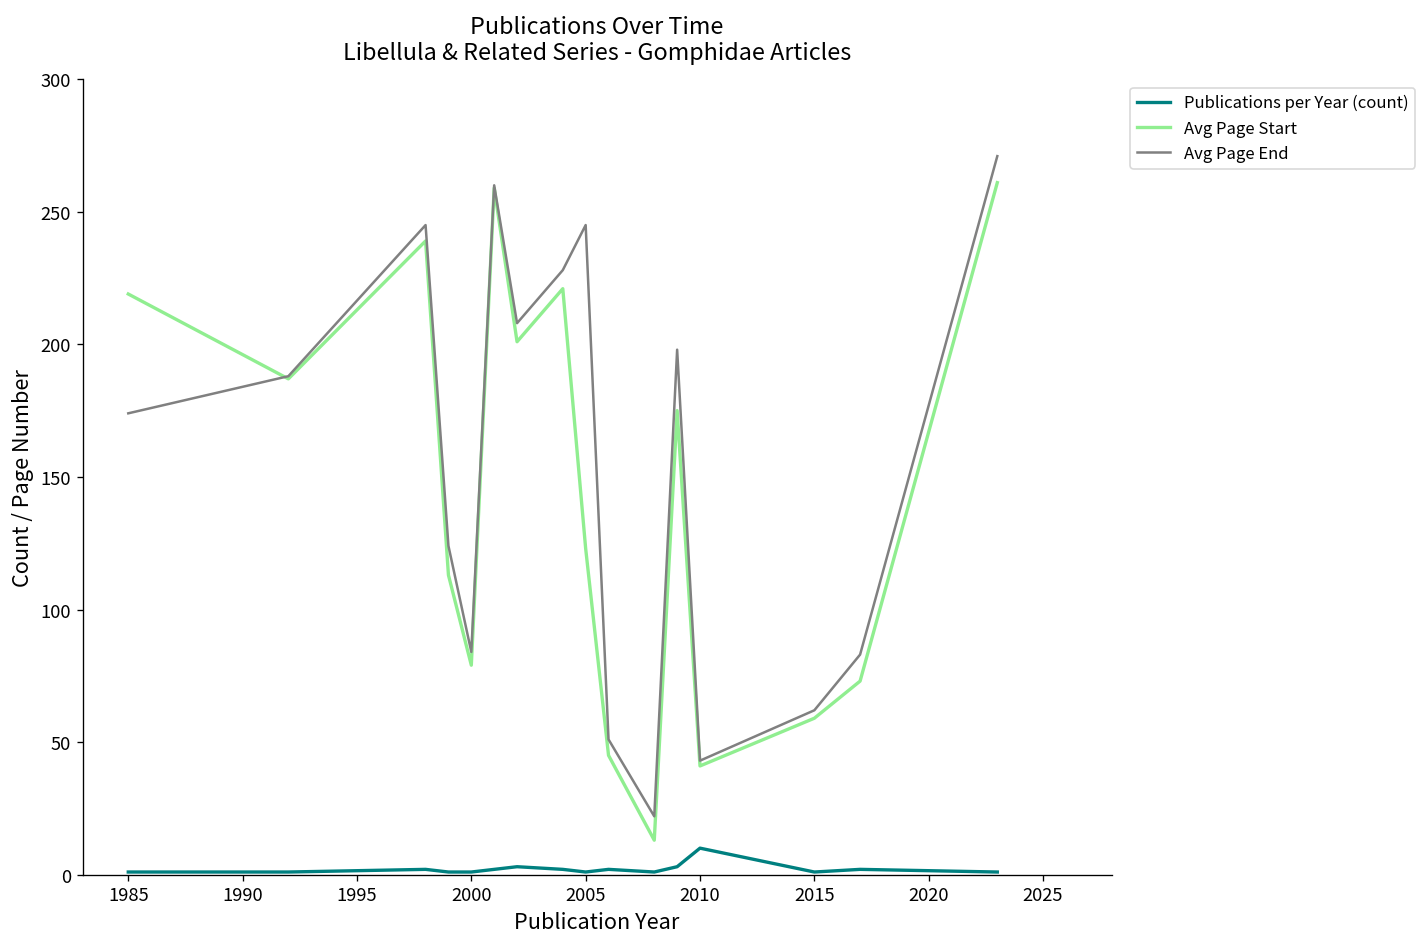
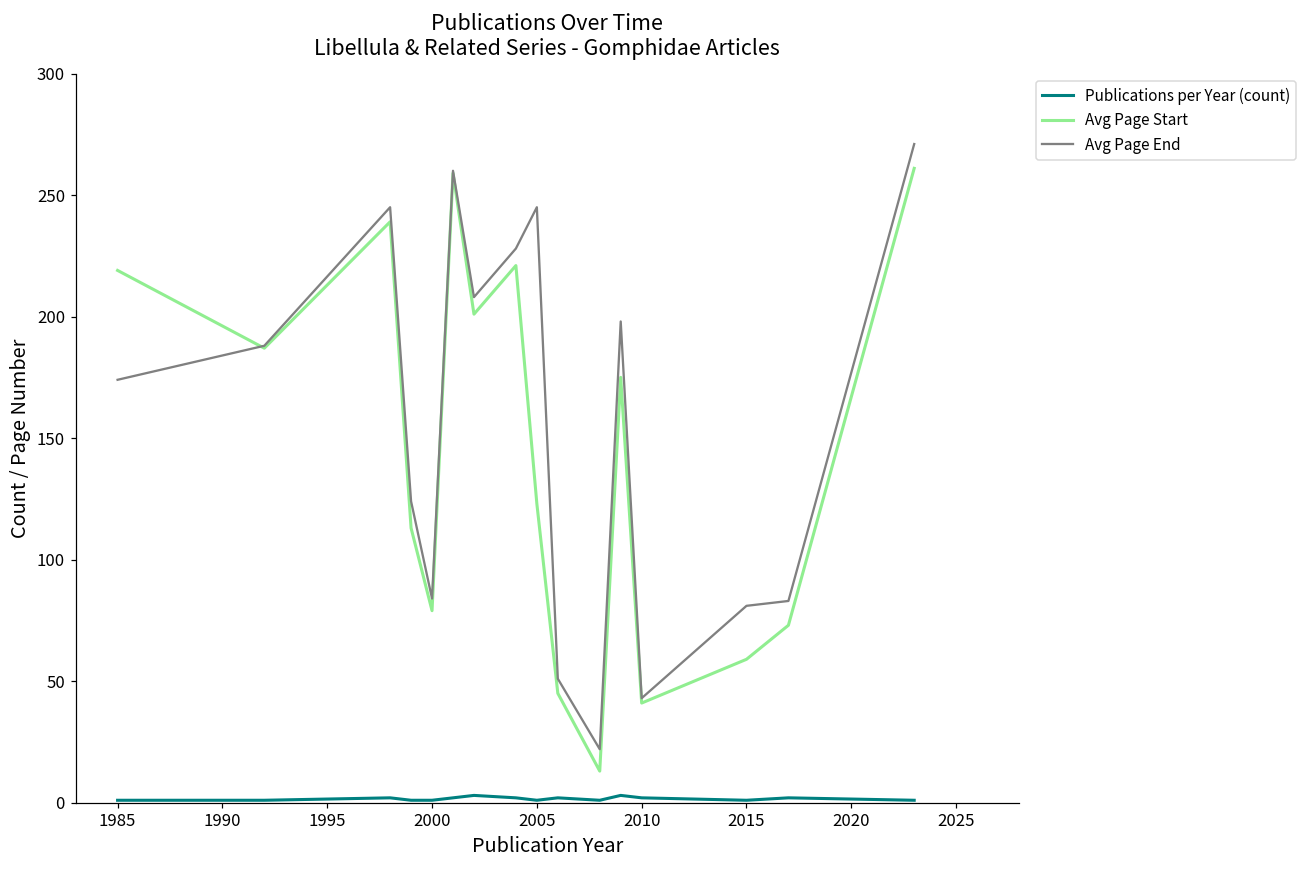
Publications per Year (count), 2010: 10 -> 2
Avg Page End, 2015: 62 -> 81
